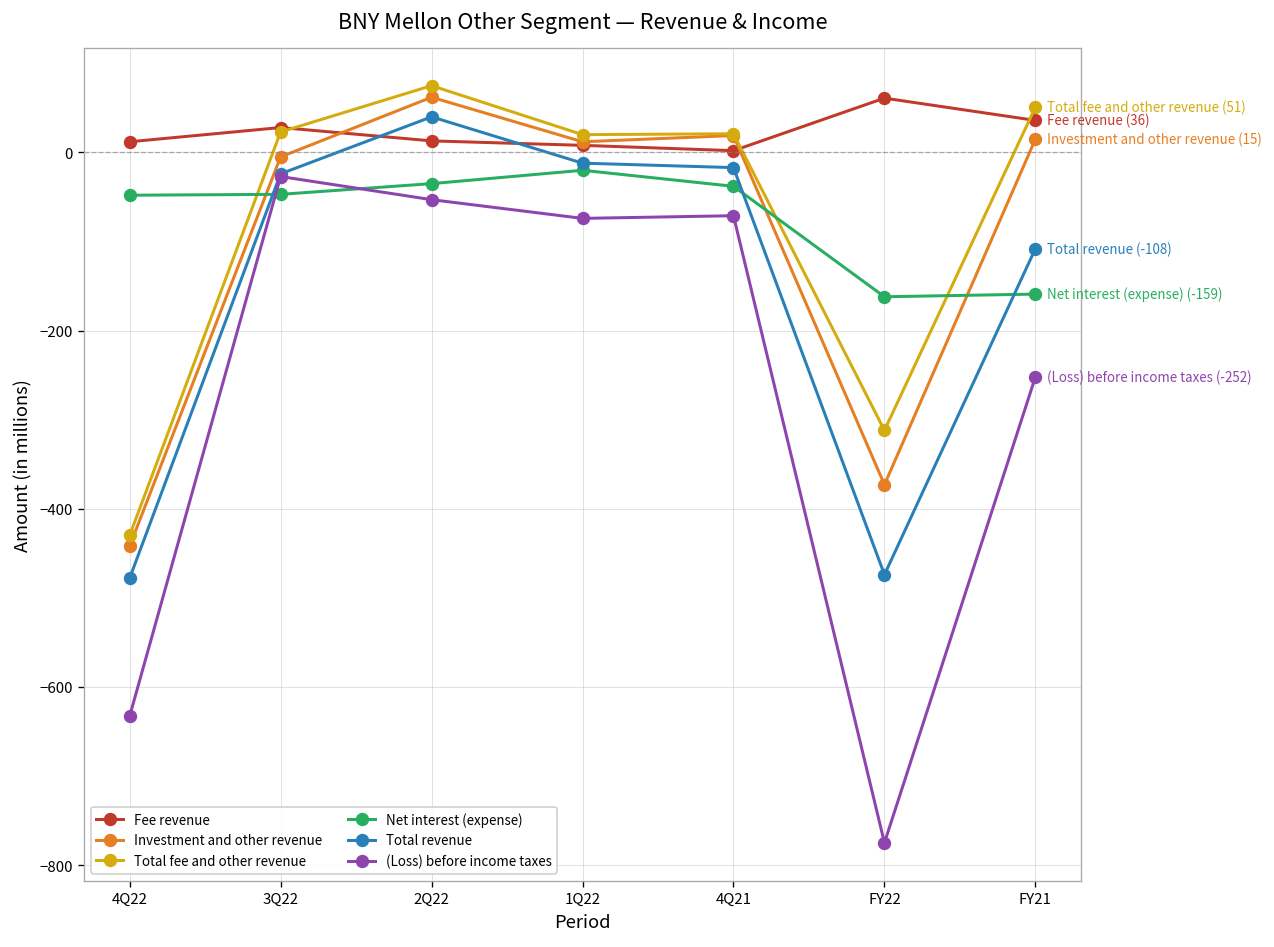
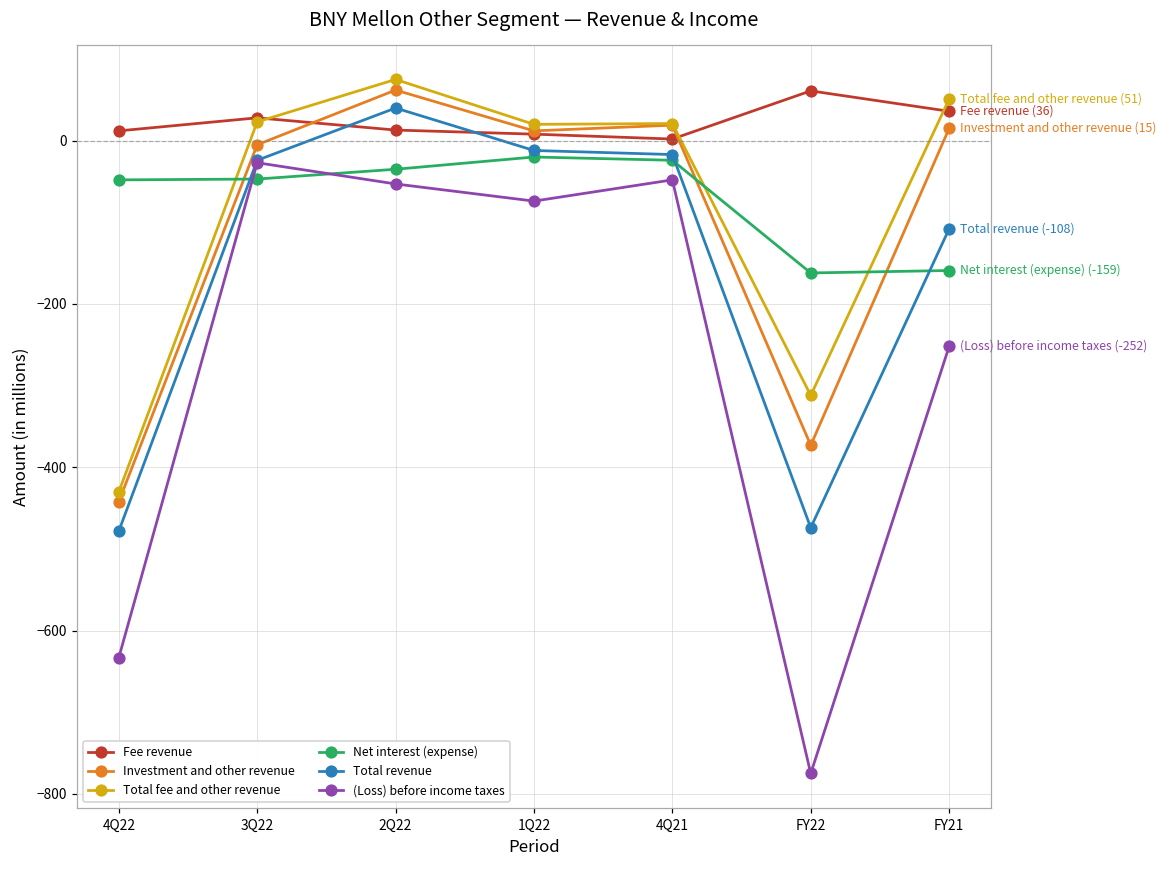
Net interest (expense), 4Q21: -40 -> -20
(Loss) before income taxes, 4Q21: -70 -> -50
